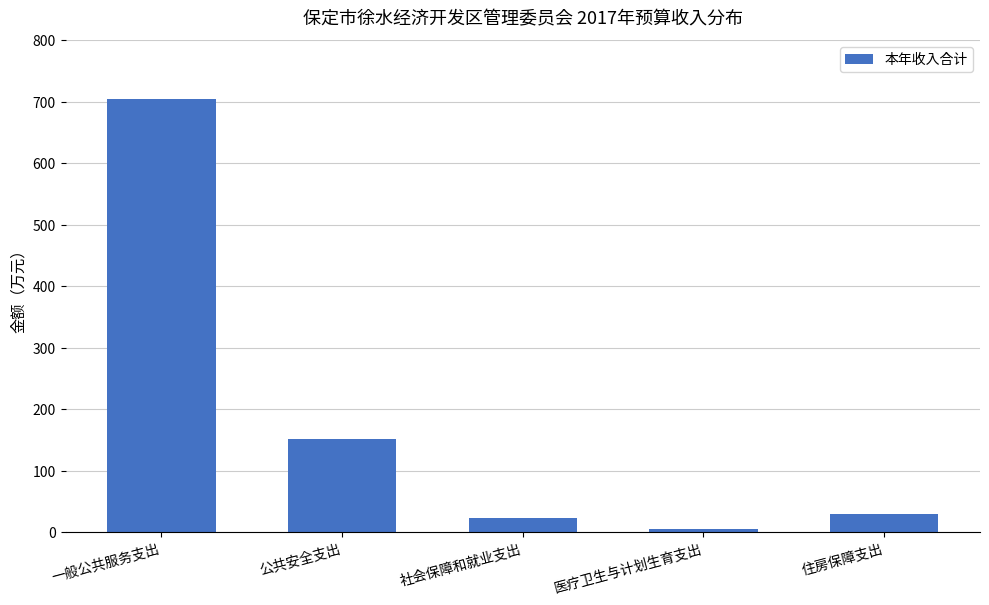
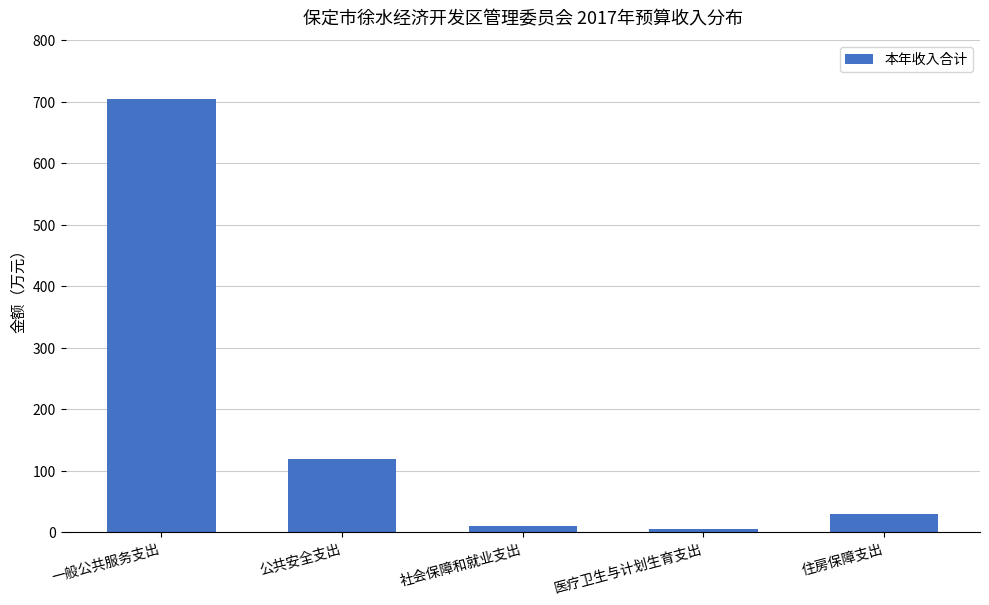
公共安全支出: 150 -> 120
社会保障和就业支出: 20 -> 10
